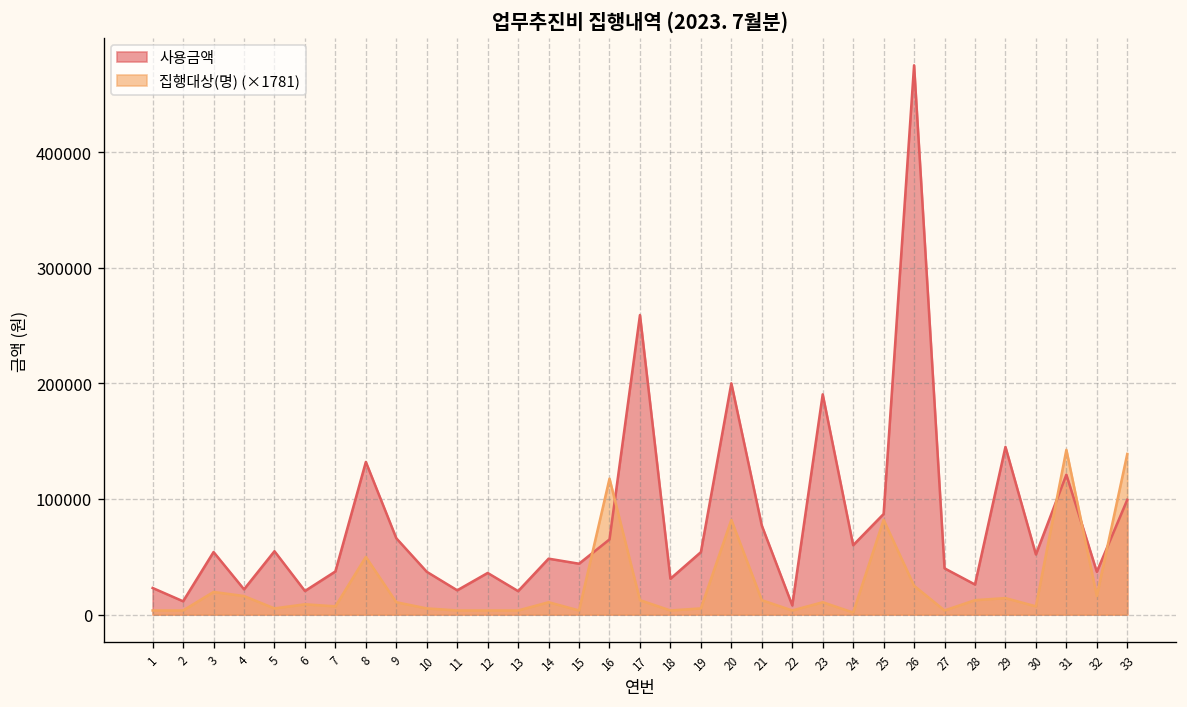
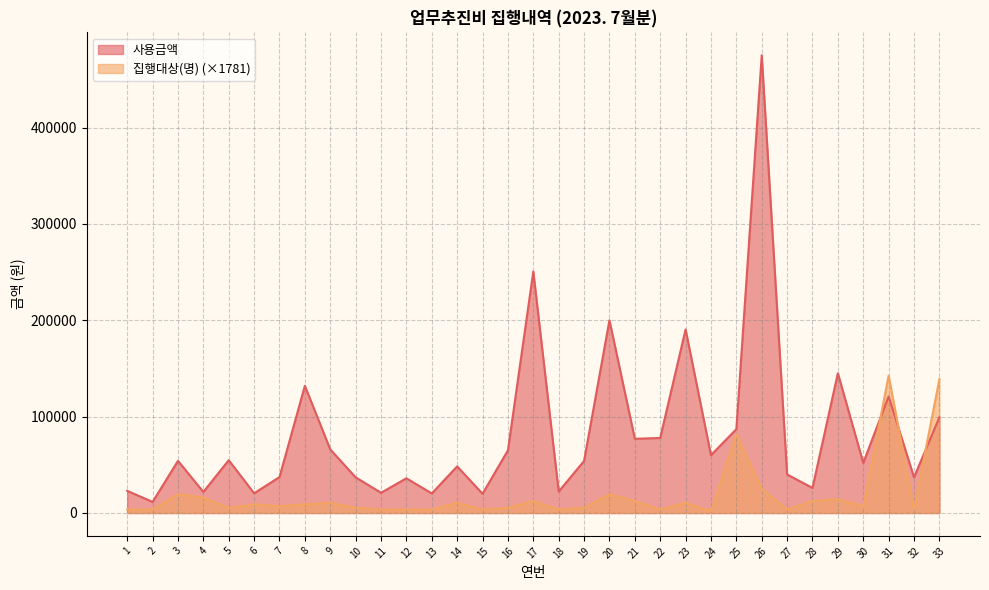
집행대상(명) (×1781), 8: 50000 -> 10000
사용금액, 15: 40000 -> 20000
집행대상(명) (×1781), 16: 120000 -> 10000
사용금액, 17: 260000 -> 250000
사용금액, 18: 30000 -> 20000
집행대상(명) (×1781), 20: 80000 -> 20000
사용금액, 22: 10000 -> 80000
집행대상(명) (×1781), 32: 20000 -> 0
